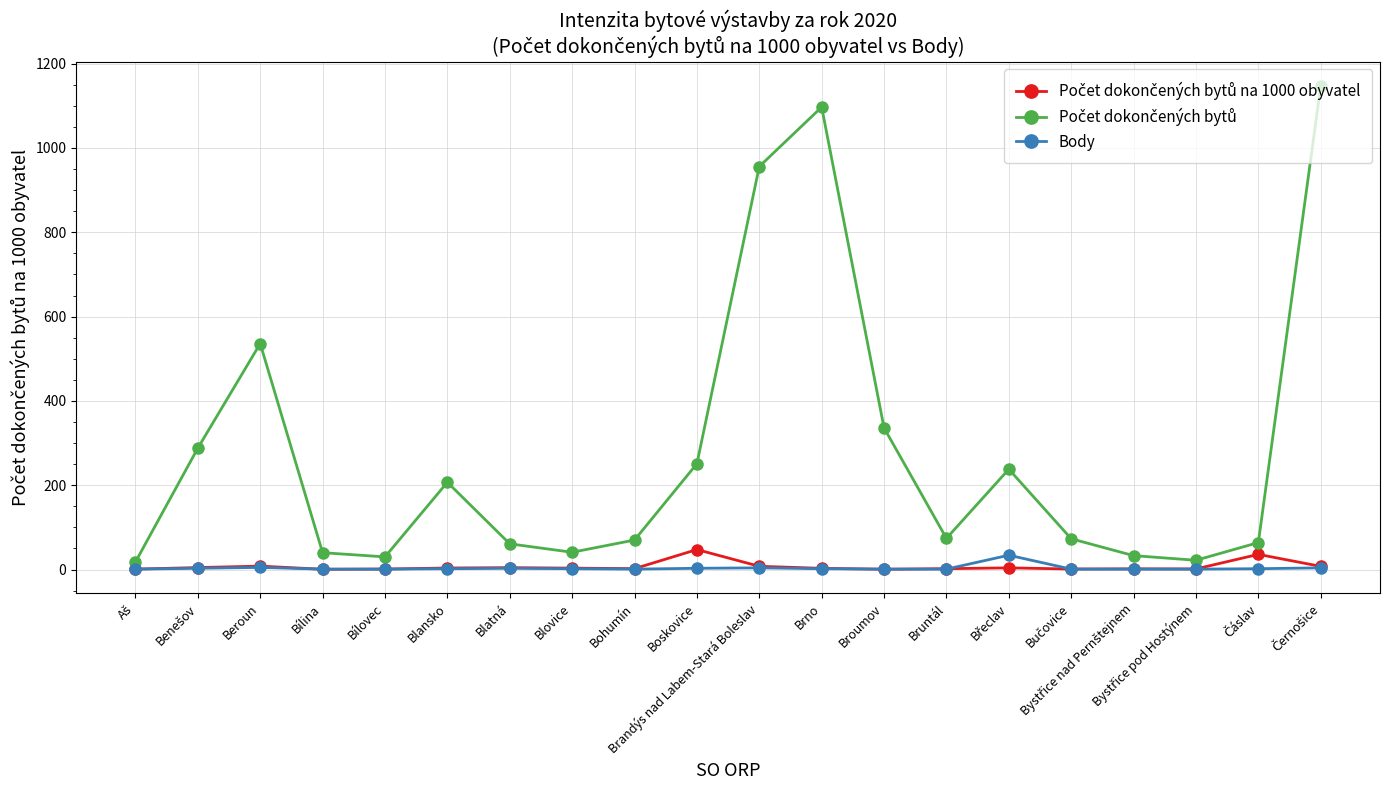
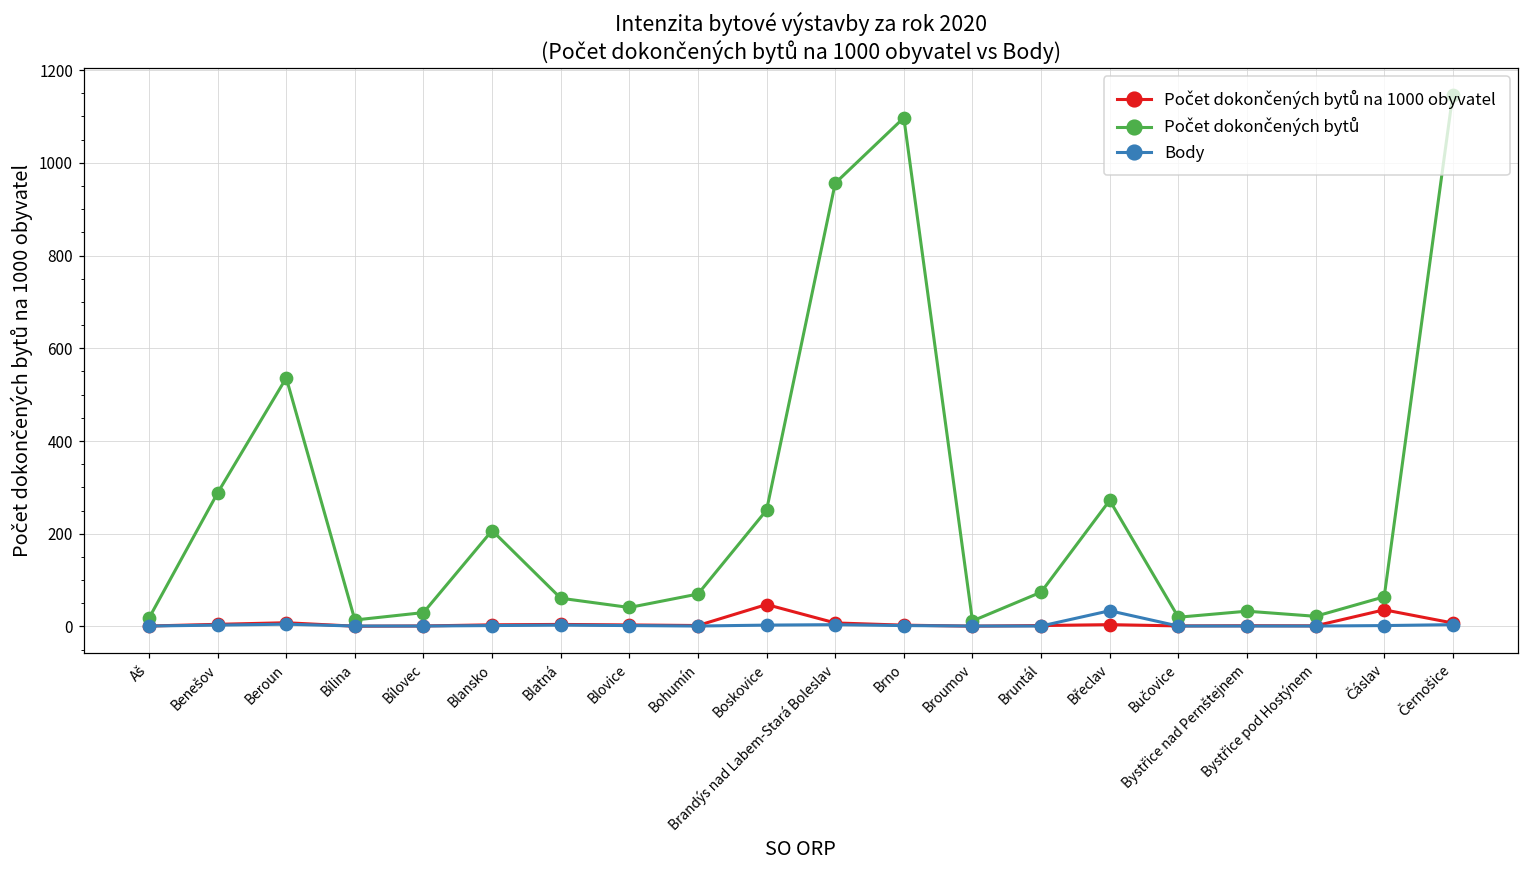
Počet dokončených bytů, Bílina: 40 -> 10
Počet dokončených bytů, Broumov: 340 -> 10
Počet dokončených bytů, Břeclav: 240 -> 270
Počet dokončených bytů, Bučovice: 70 -> 20
